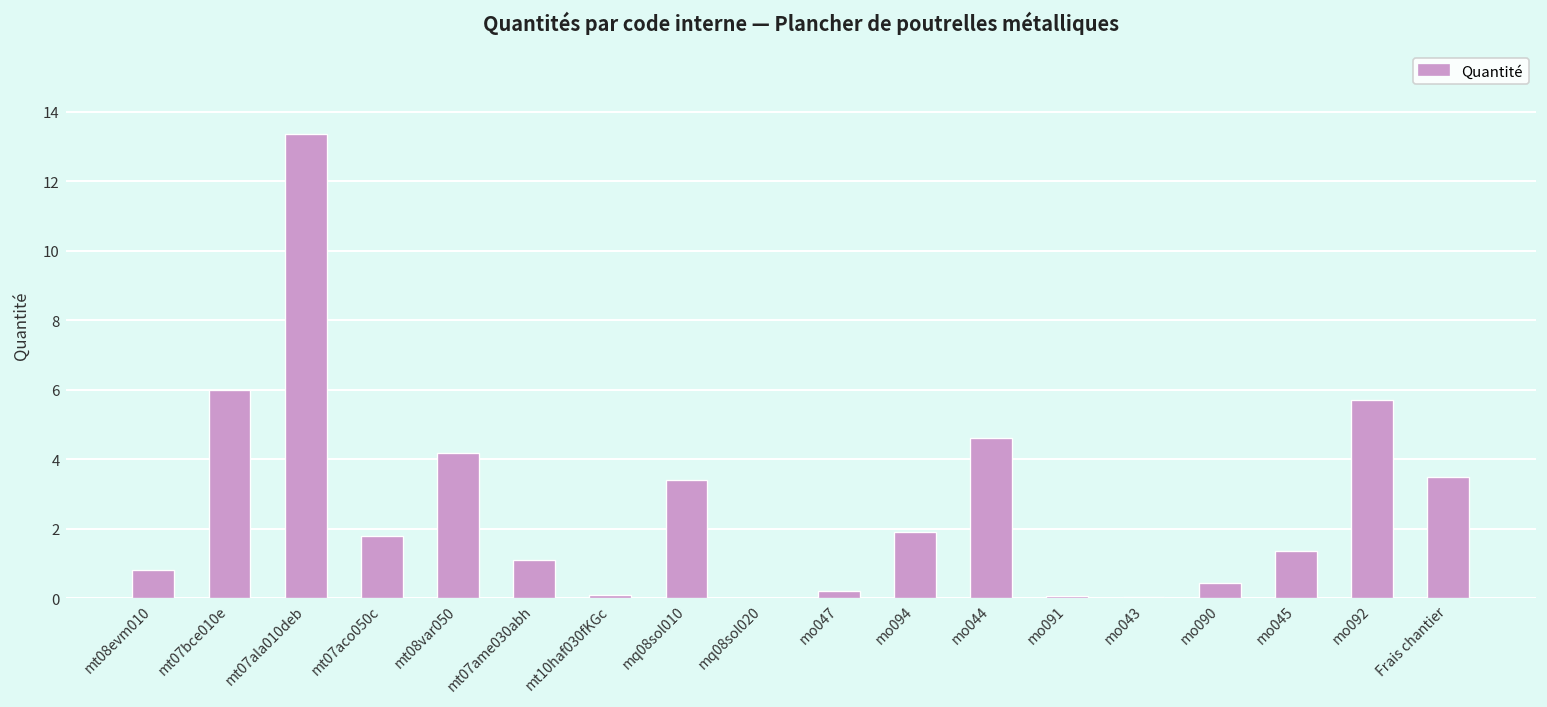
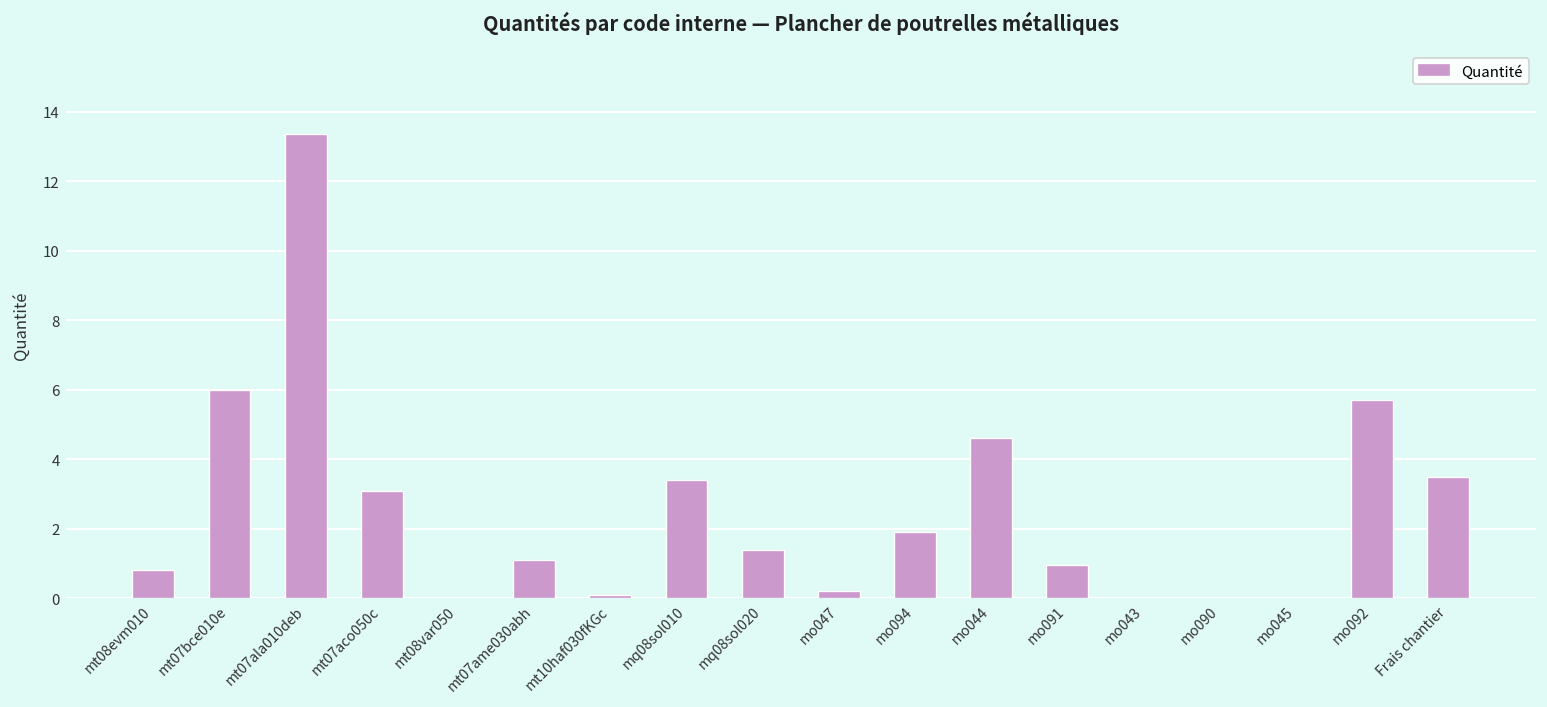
mt07aco050c: 1.8 -> 3.1
mt08var050: 4.2 -> 0.0
mq08sol020: 0.0 -> 1.4
mo091: 0.1 -> 1.0
mo090: 0.4 -> 0.0
mo045: 1.4 -> 0.0
